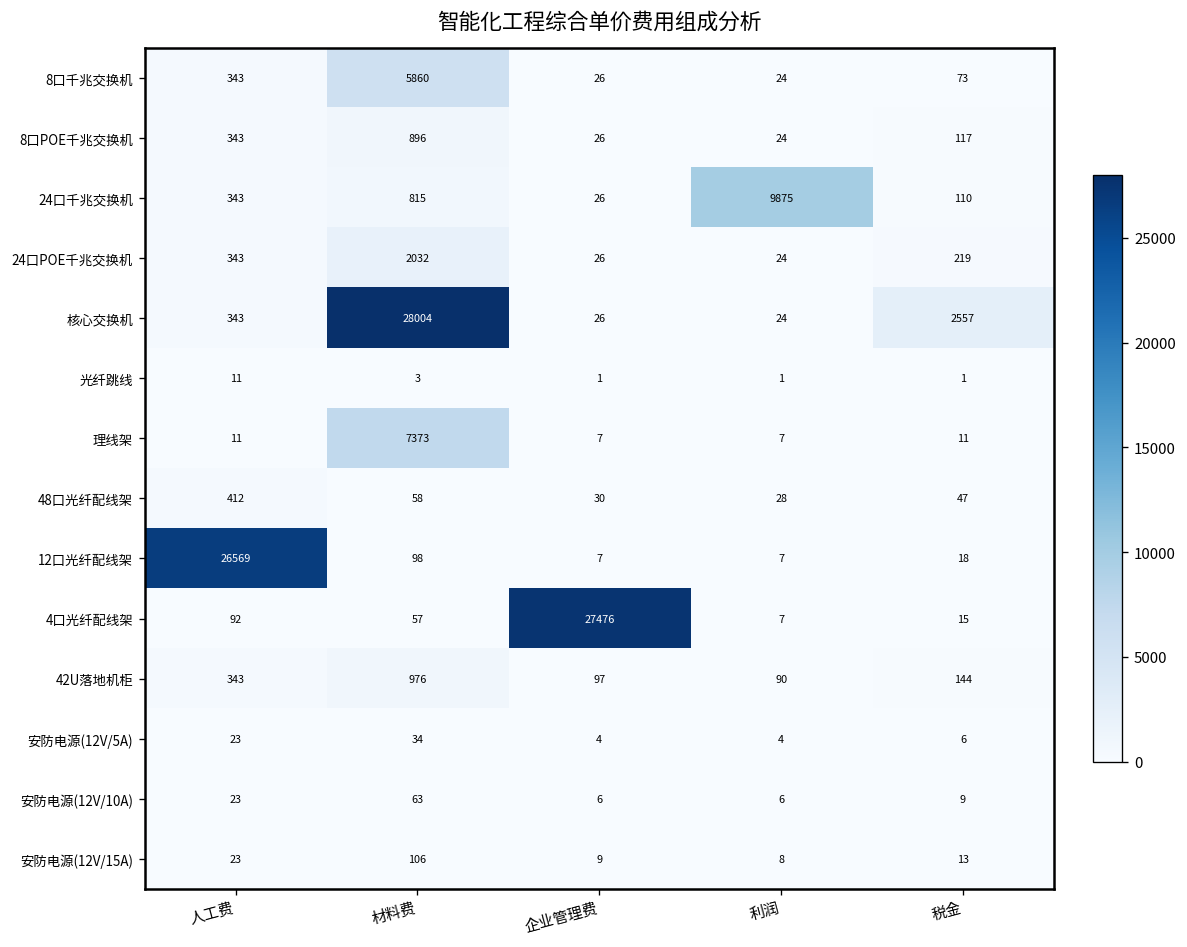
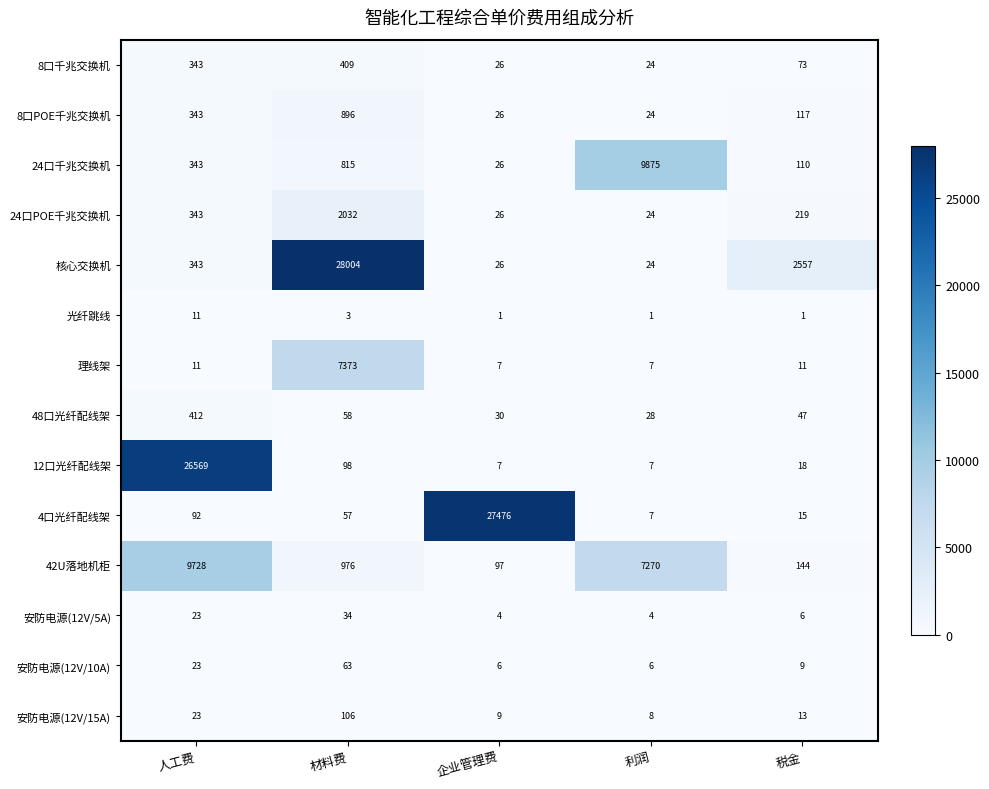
8口千兆交换机, 材料费: 5860 -> 409
42U落地机柜, 人工费: 343 -> 9728
42U落地机柜, 利润: 90 -> 7270
